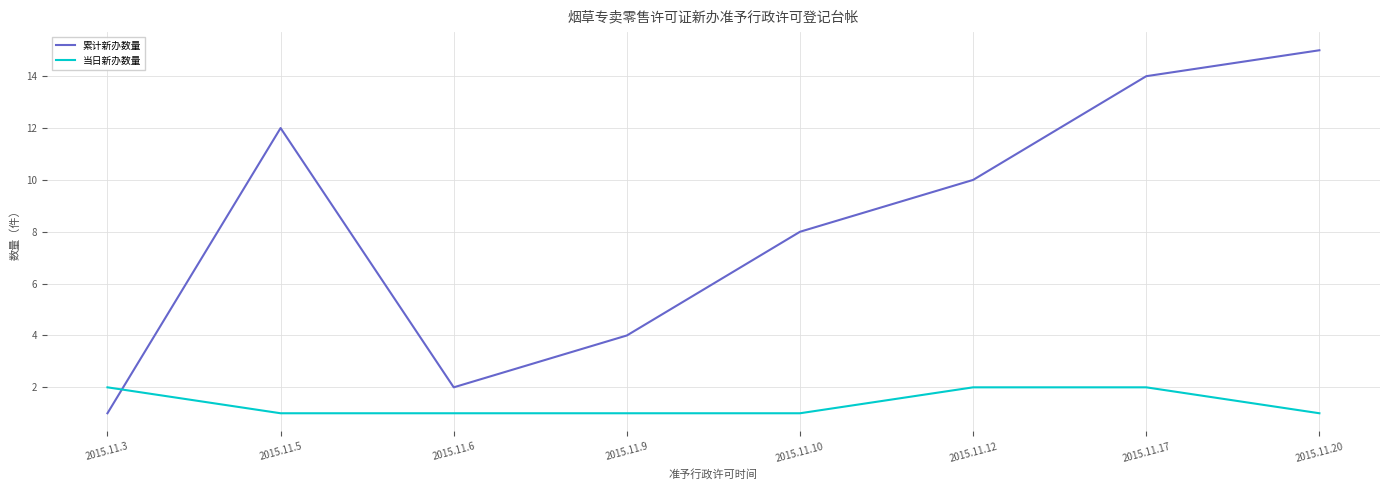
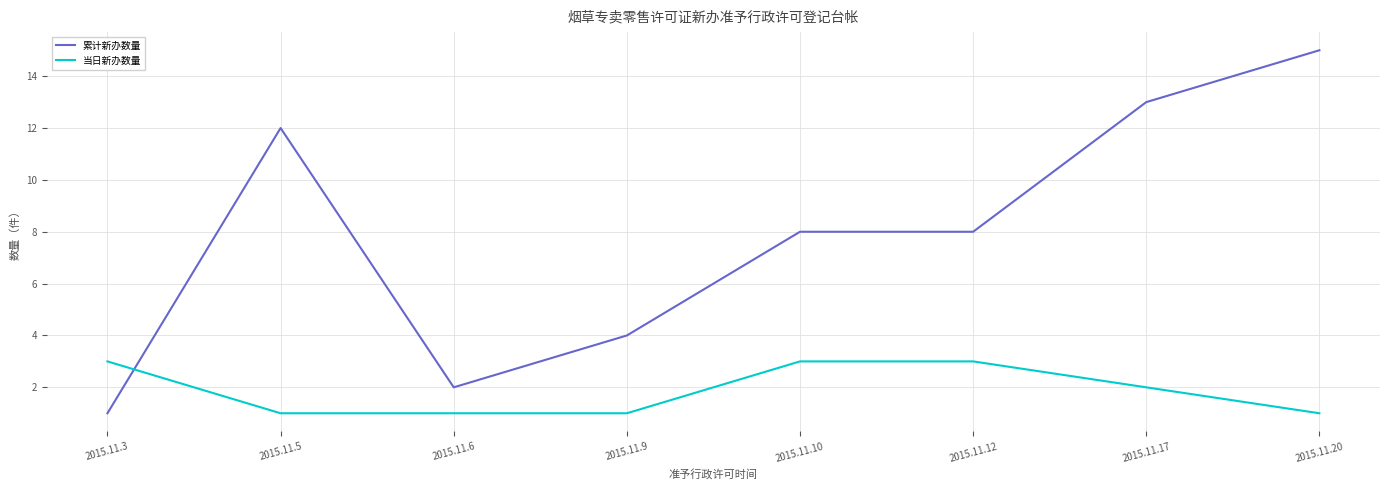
当日新办数量, 2015.11.3: 2 -> 3
当日新办数量, 2015.11.10: 1 -> 3
累计新办数量, 2015.11.12: 10 -> 8
当日新办数量, 2015.11.12: 2 -> 3
累计新办数量, 2015.11.17: 14 -> 13
